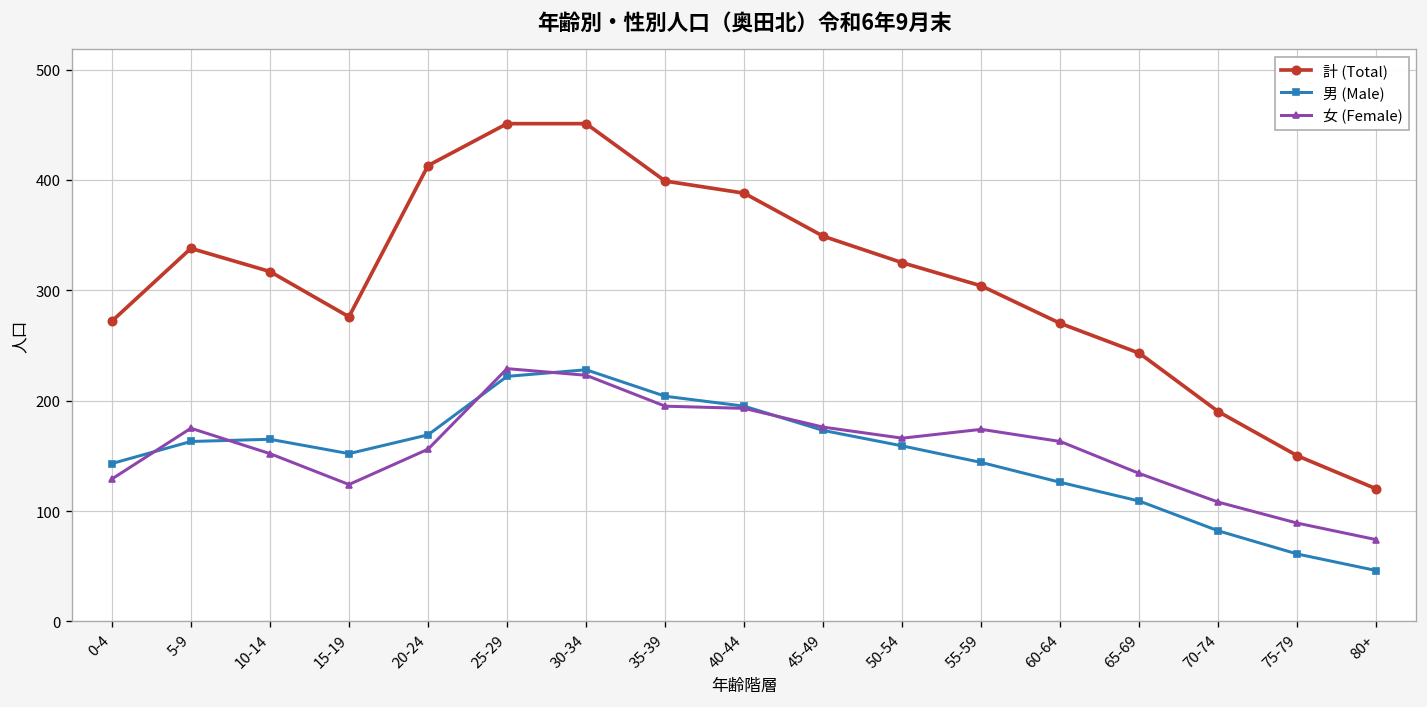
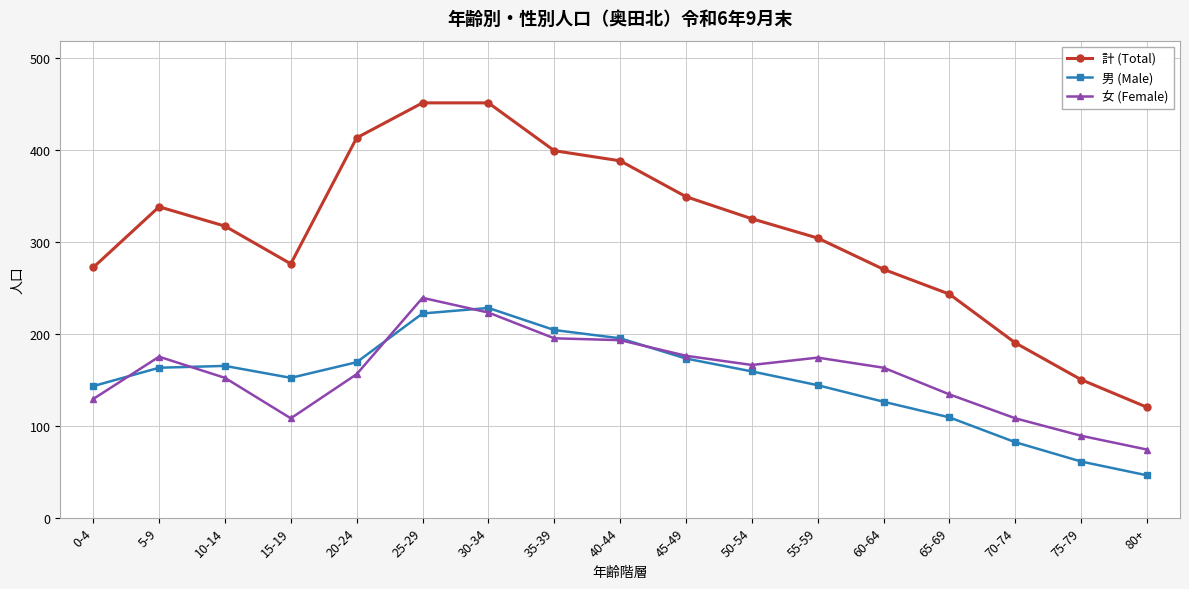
女 (Female), 15-19: 120 -> 110
女 (Female), 25-29: 230 -> 240
